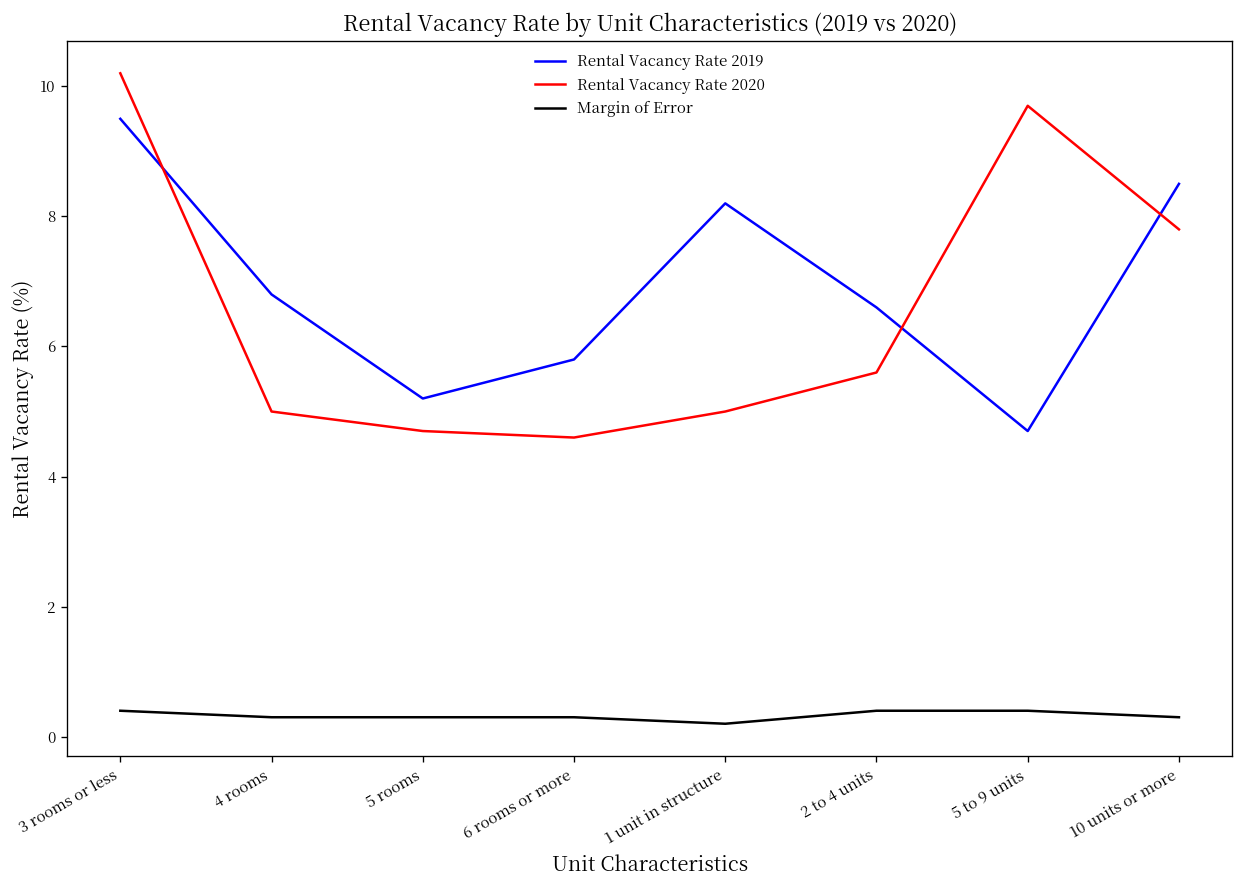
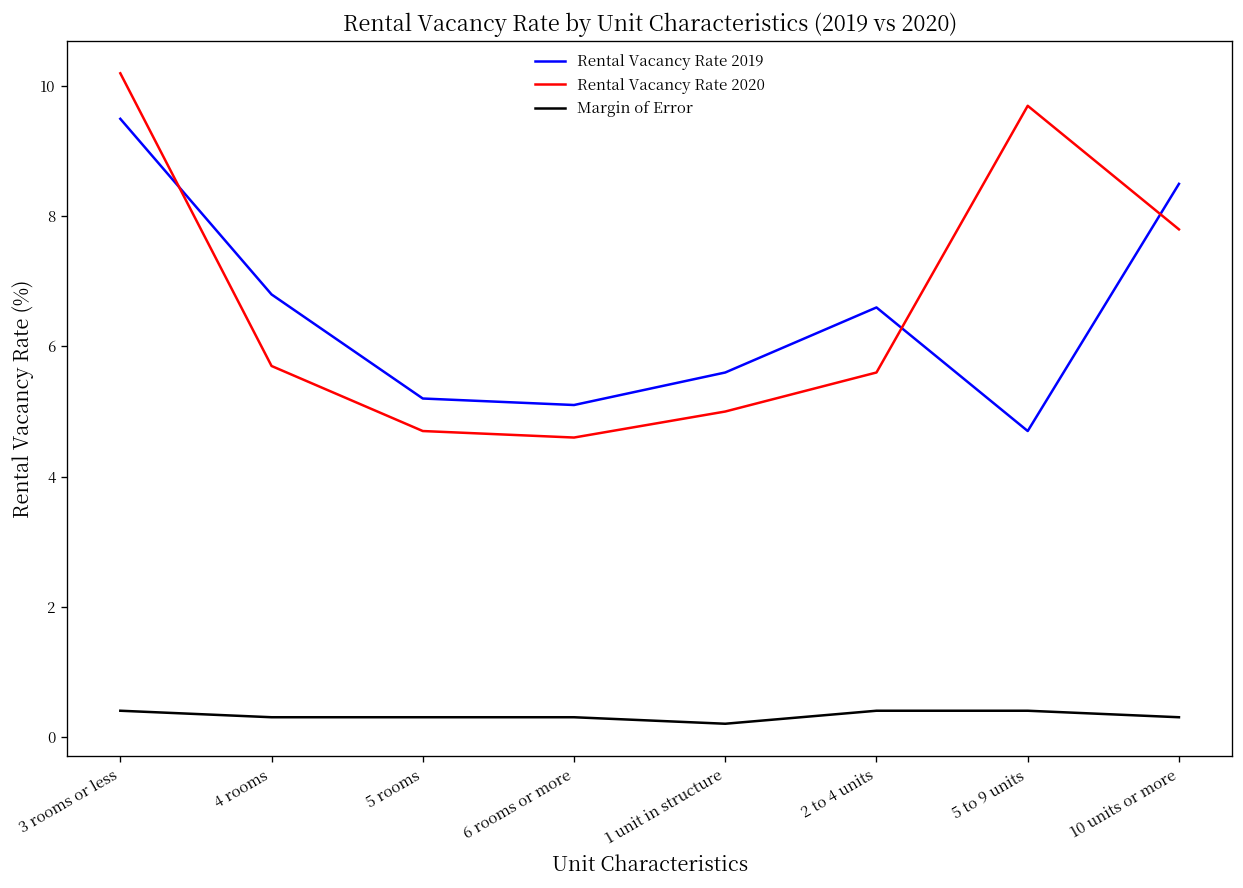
Rental Vacancy Rate 2020, 4 rooms: 5.0 -> 5.7
Rental Vacancy Rate 2019, 6 rooms or more: 5.8 -> 5.1
Rental Vacancy Rate 2019, 1 unit in structure: 8.2 -> 5.6
